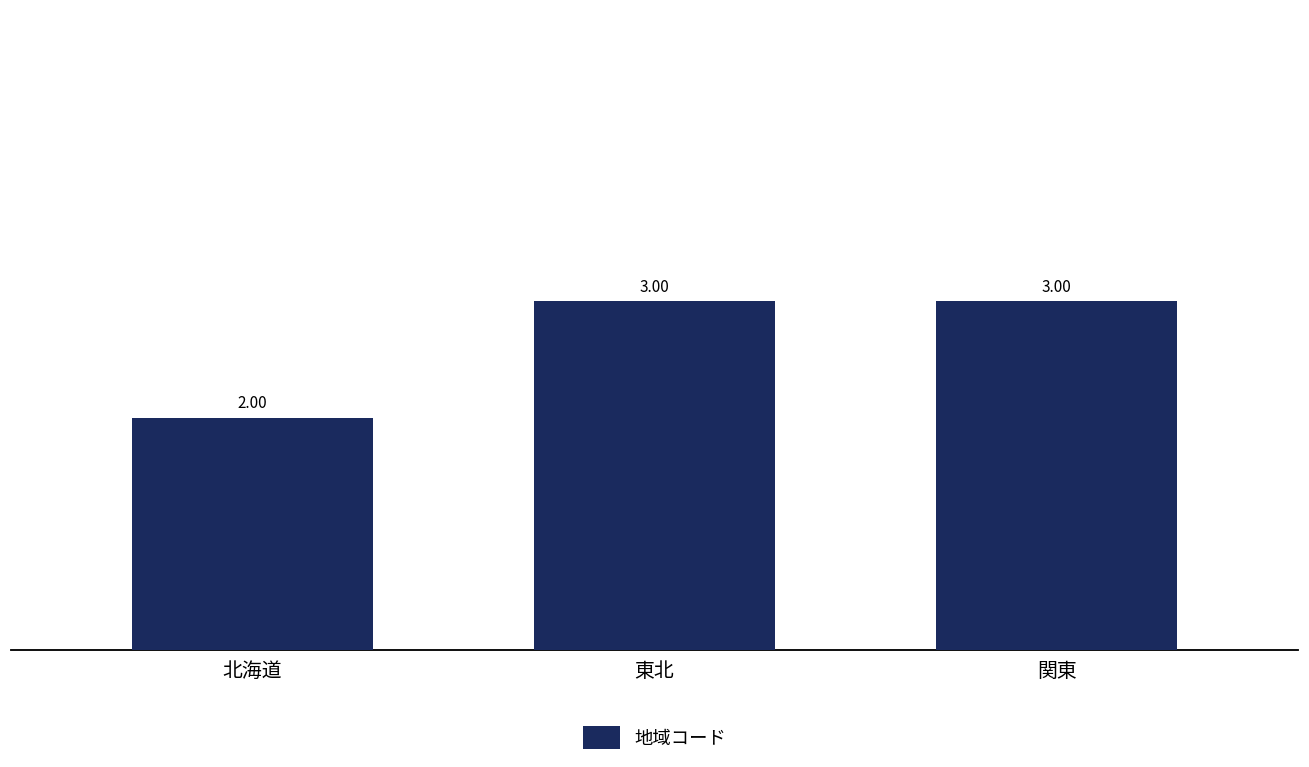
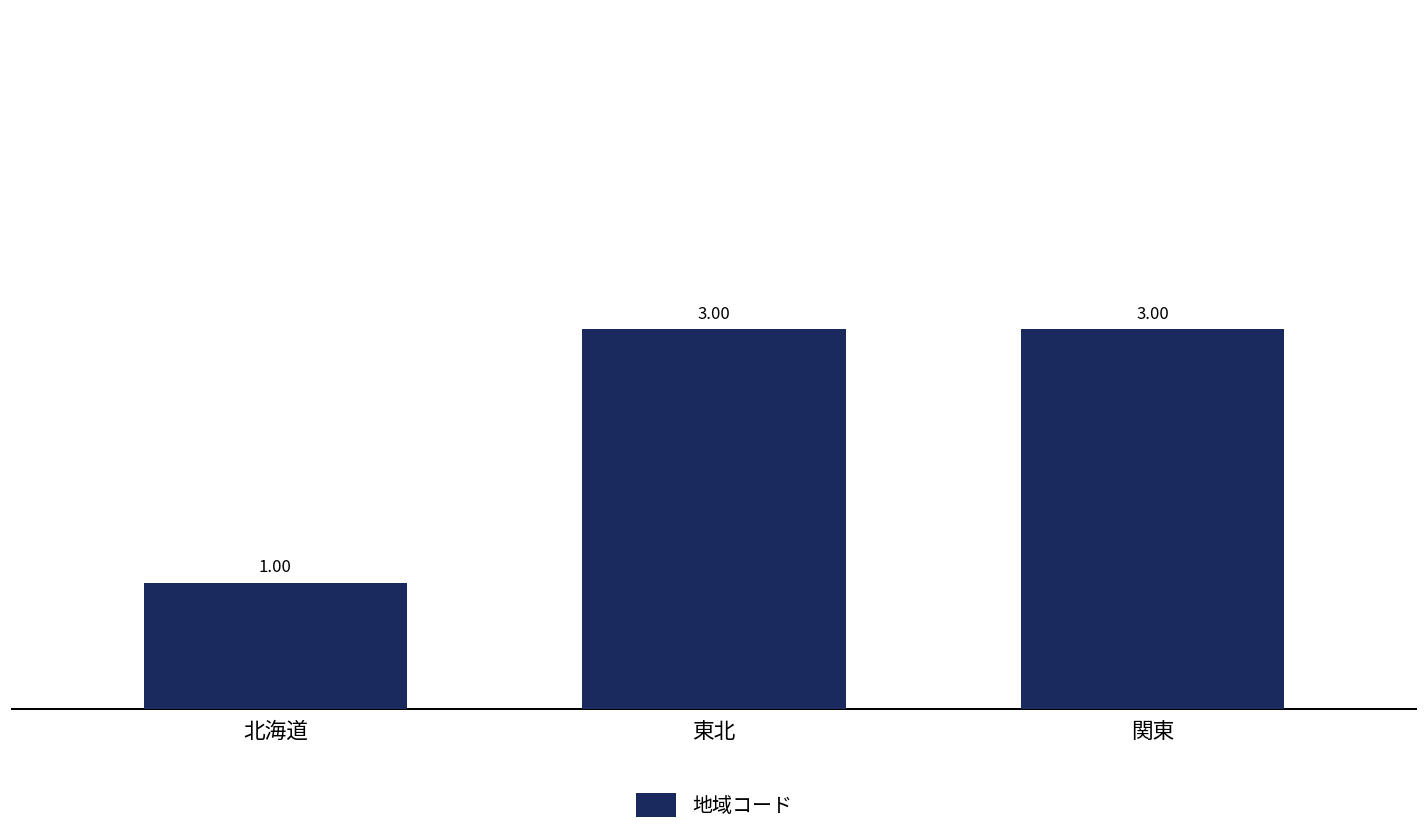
北海道: 2.00 -> 1.00
